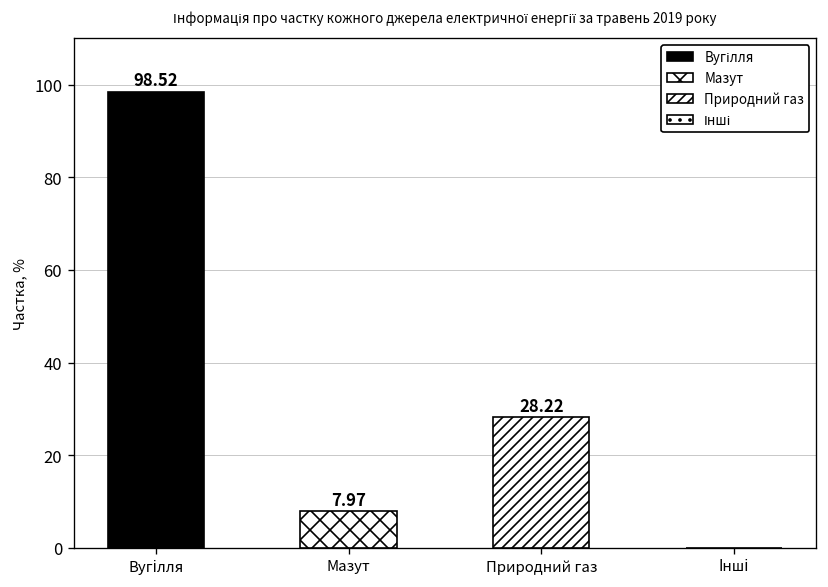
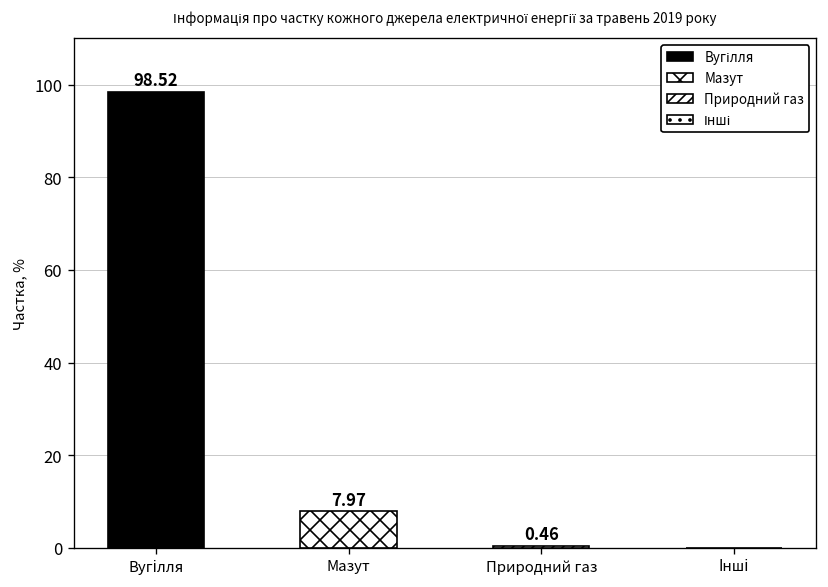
Природний газ: 28.22 -> 0.46
